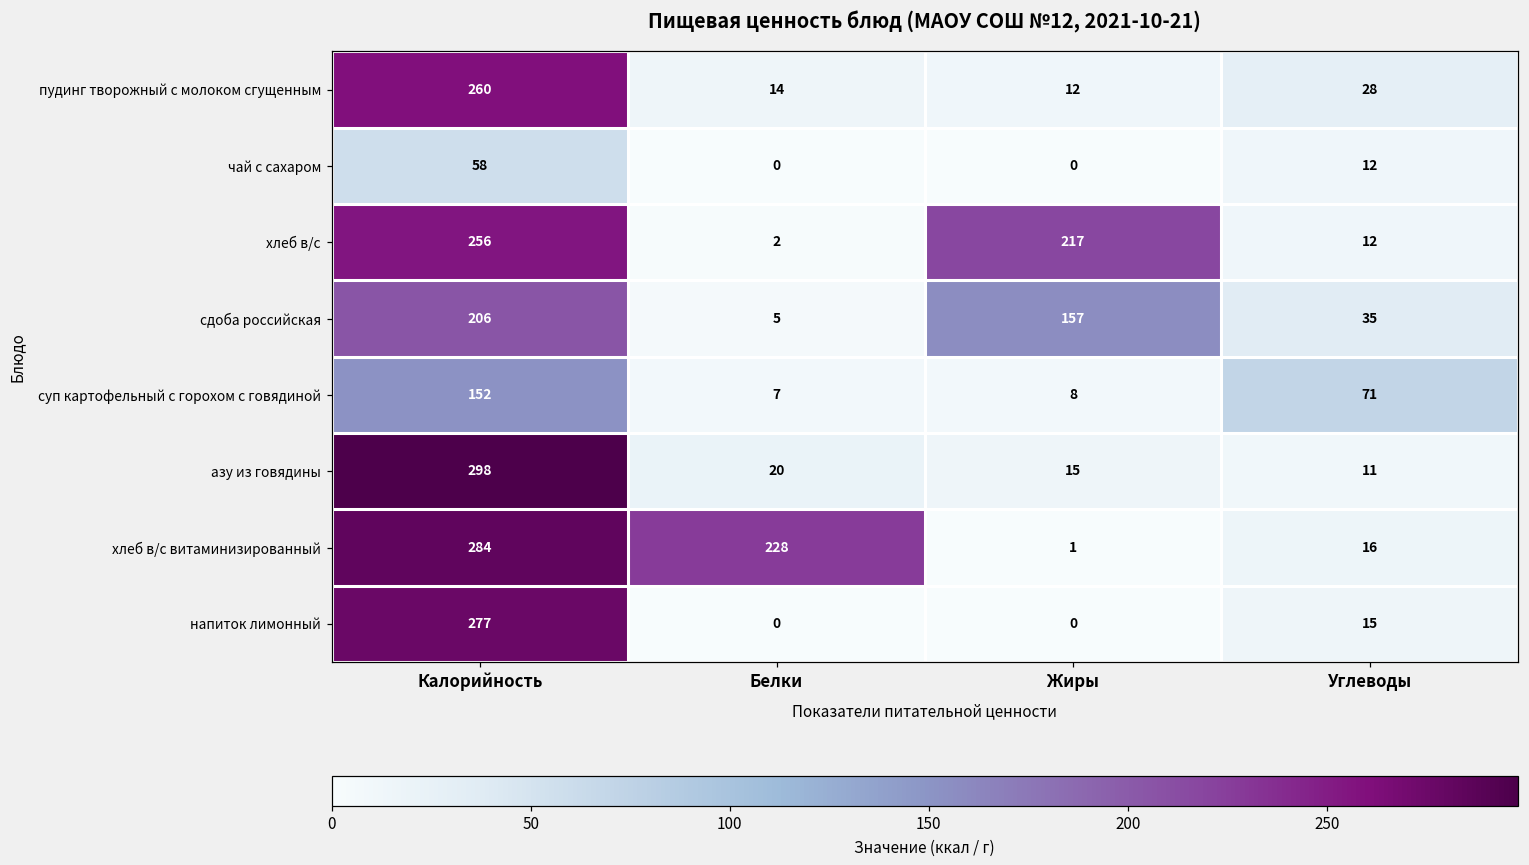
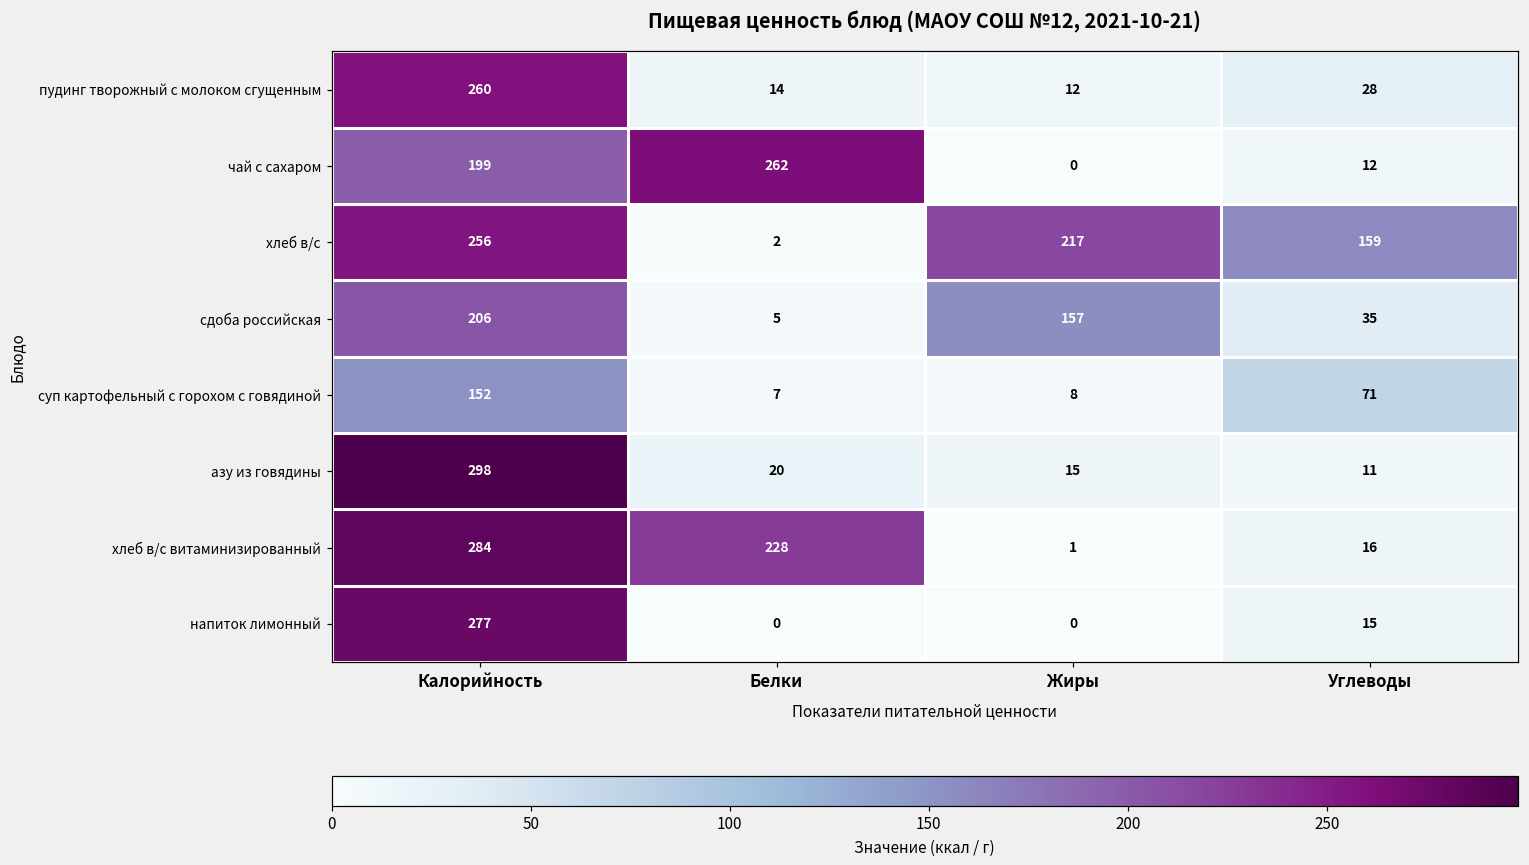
чай с сахаром, Калорийность: 58 -> 199
чай с сахаром, Белки: 0 -> 262
хлеб в/с, Углеводы: 12 -> 159
